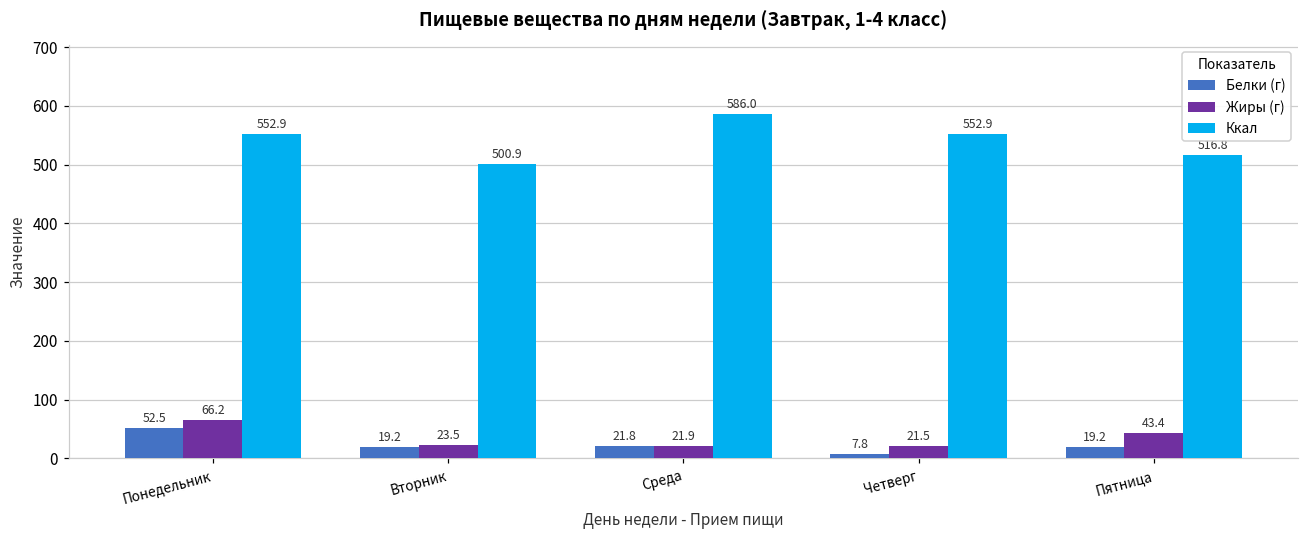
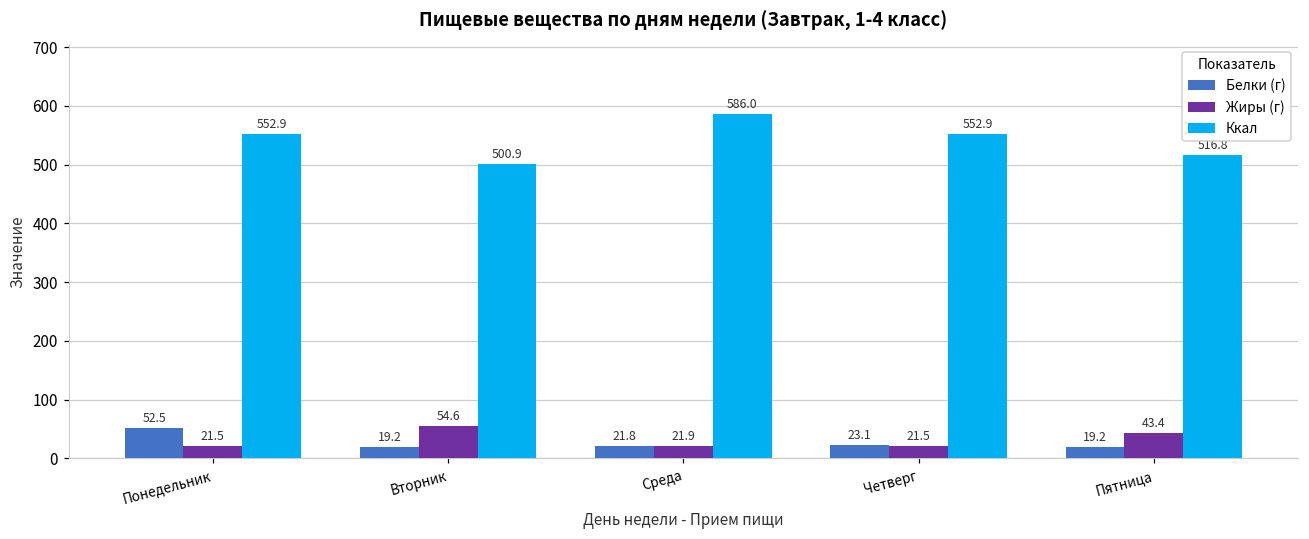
Жиры (г), Понедельник: 66.2 -> 21.5
Жиры (г), Вторник: 23.5 -> 54.6
Белки (г), Четверг: 7.8 -> 23.1
